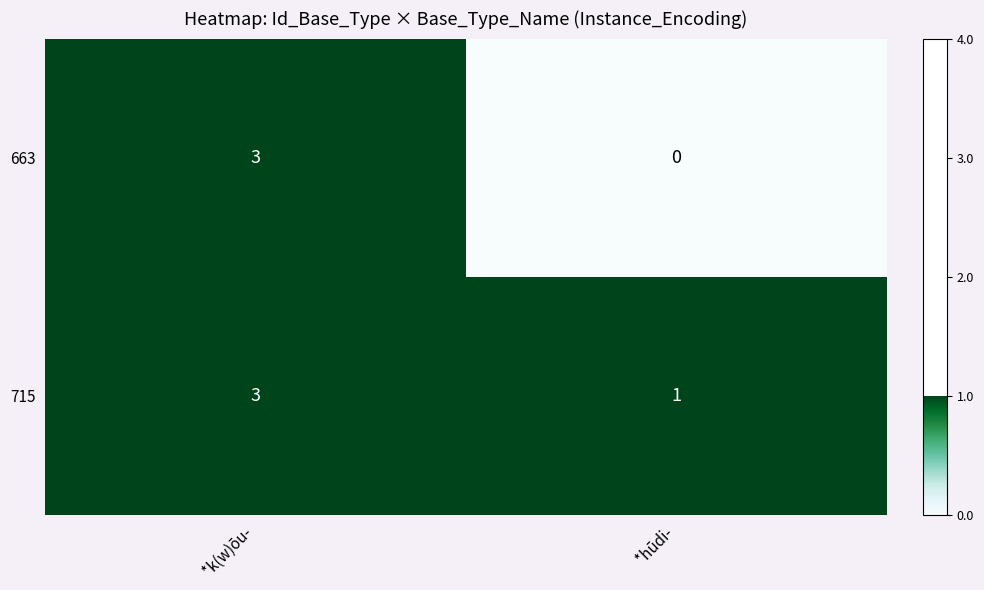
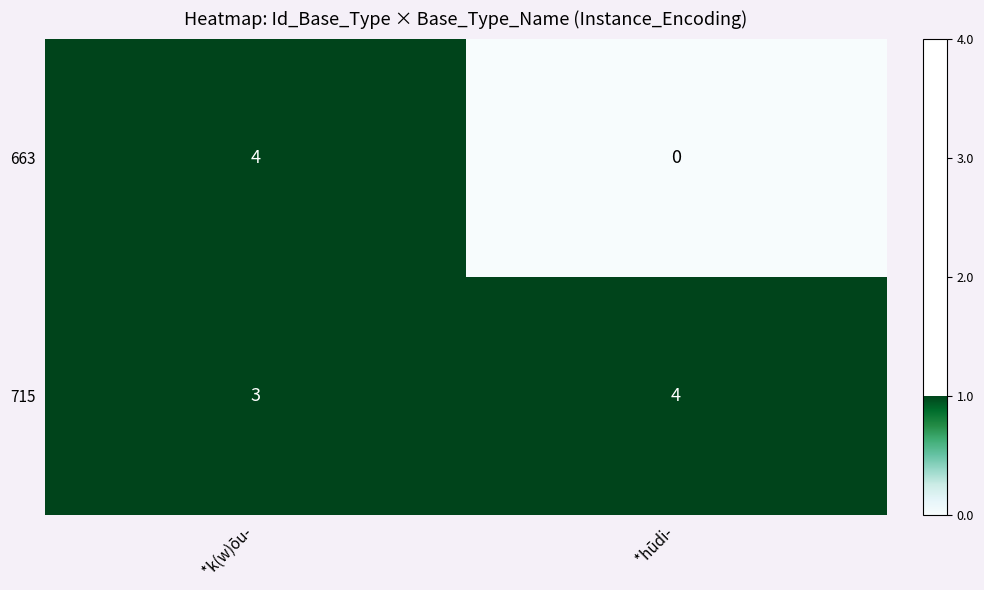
663, *k(w)ōu-: 3 -> 4
715, *hūdi-: 1 -> 4
